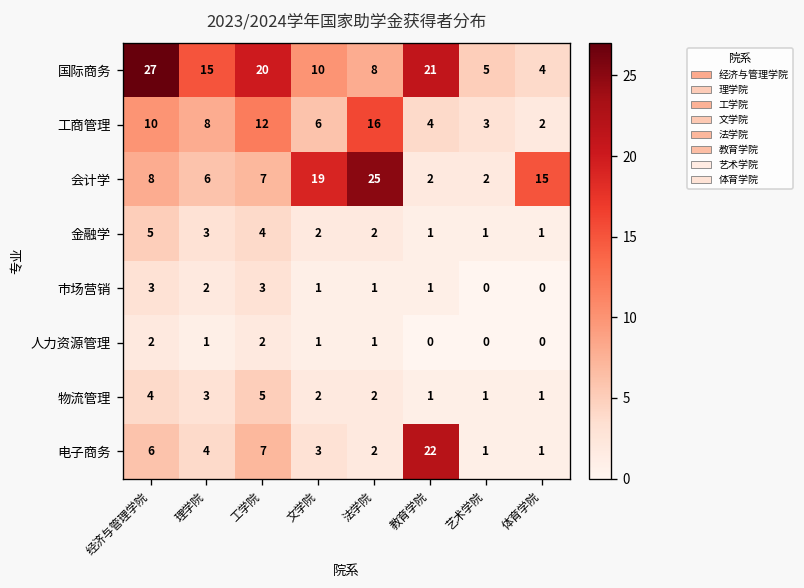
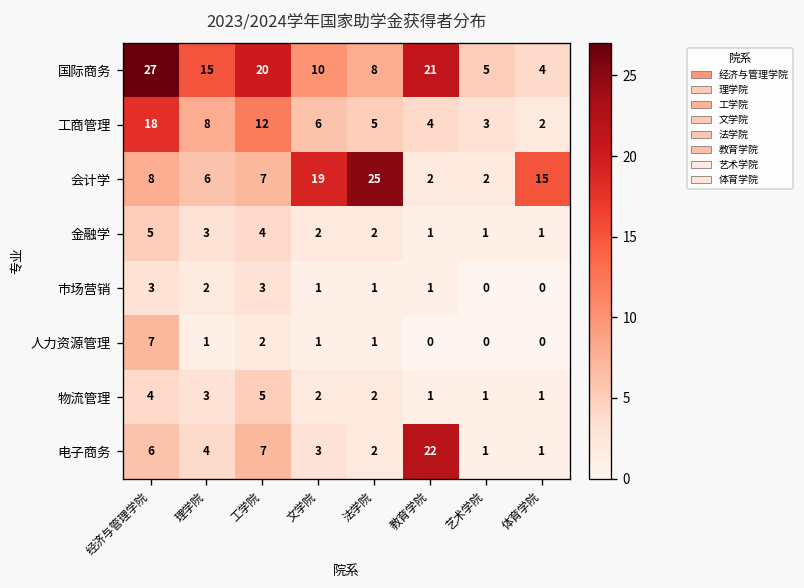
工商管理, 经济与管理学院: 10 -> 18
工商管理, 法学院: 16 -> 5
人力资源管理, 经济与管理学院: 2 -> 7
